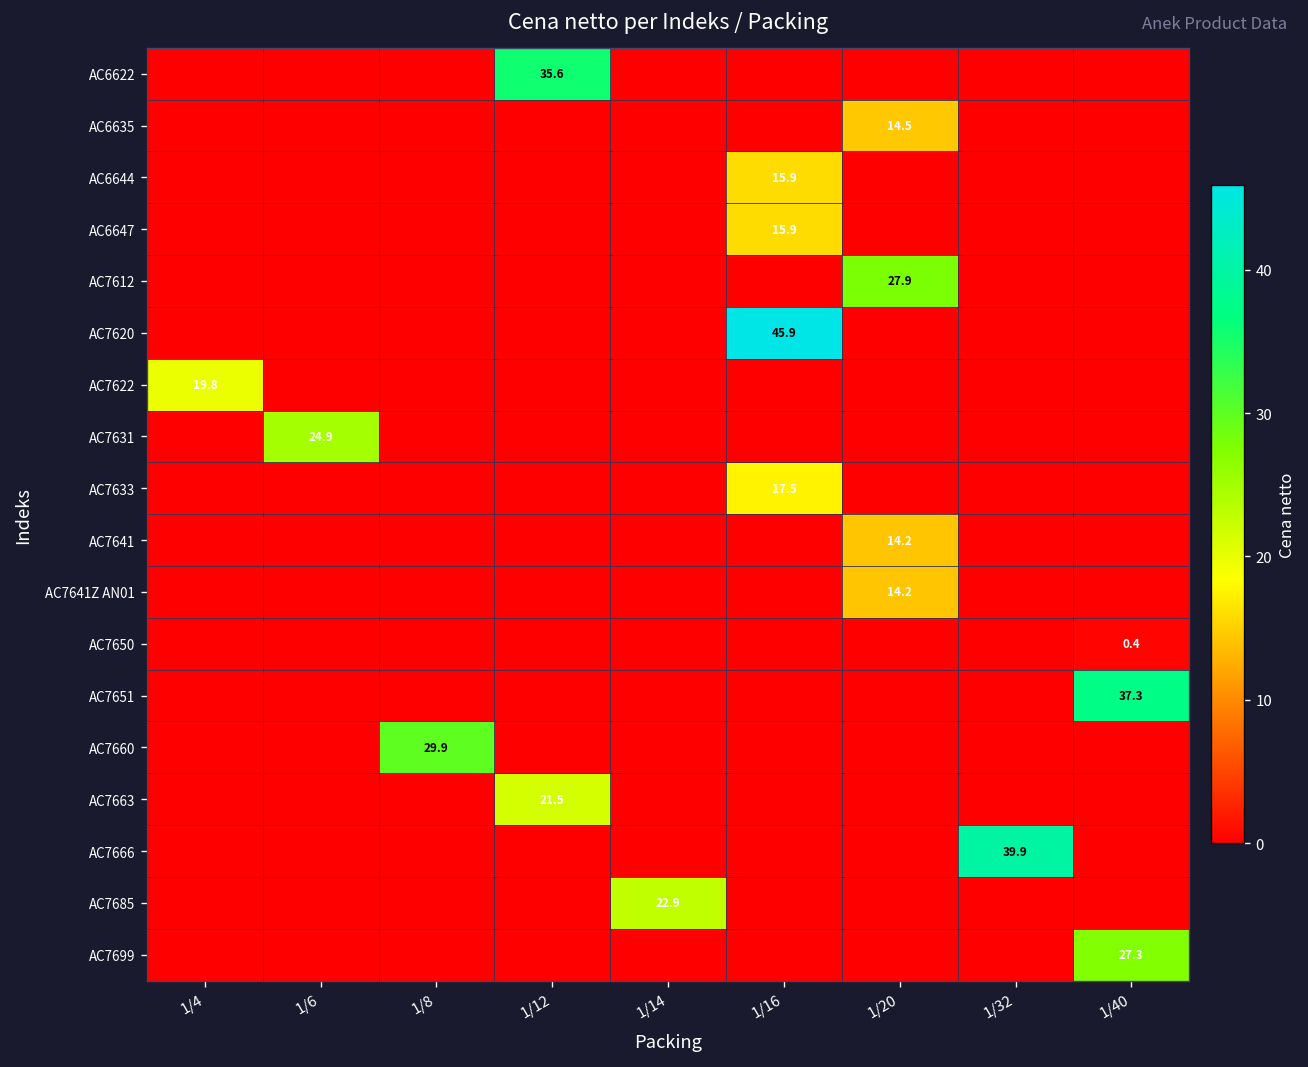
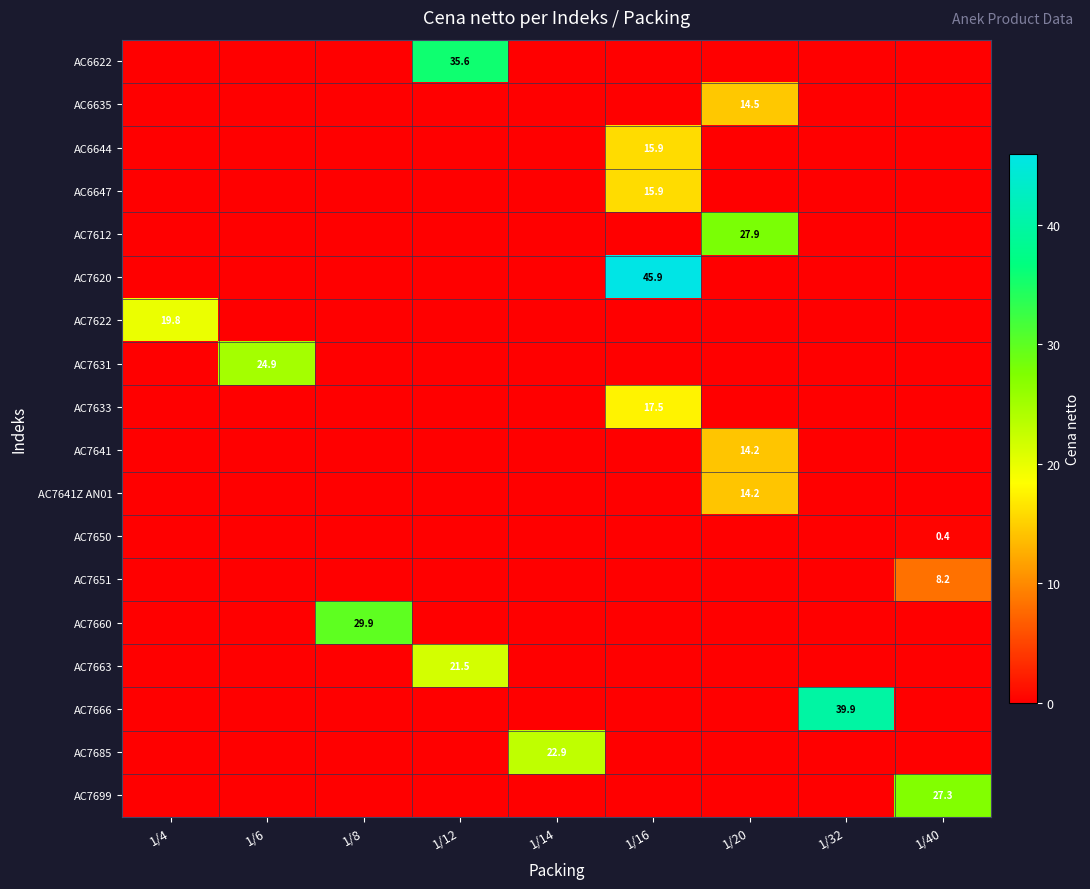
AC7651, 1/40: 37.3 -> 8.2
